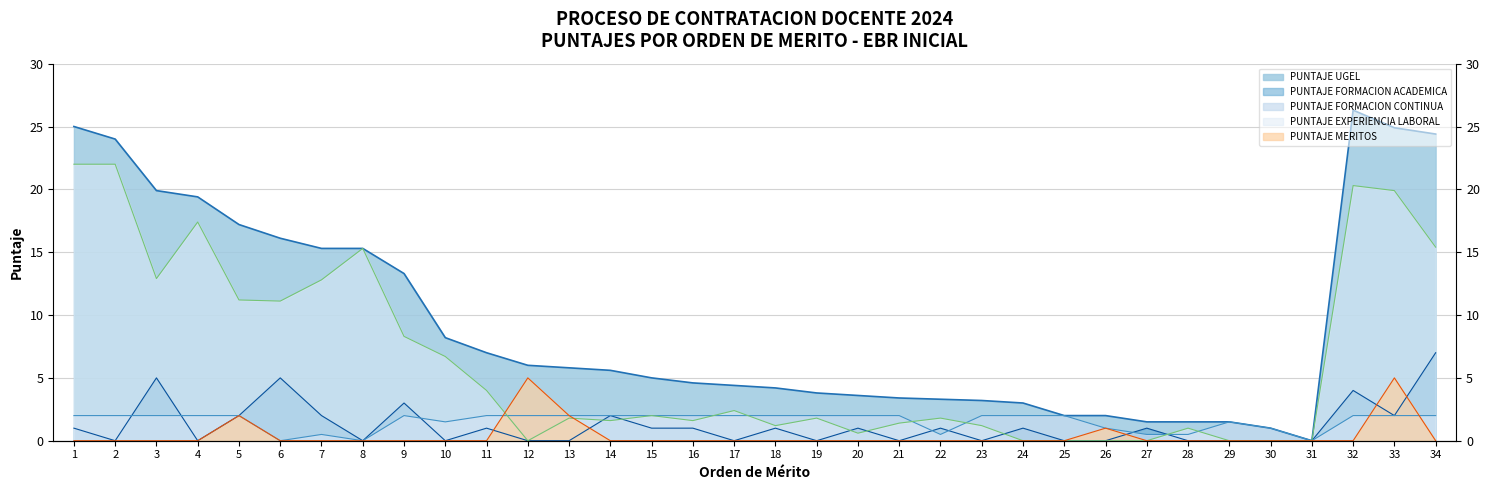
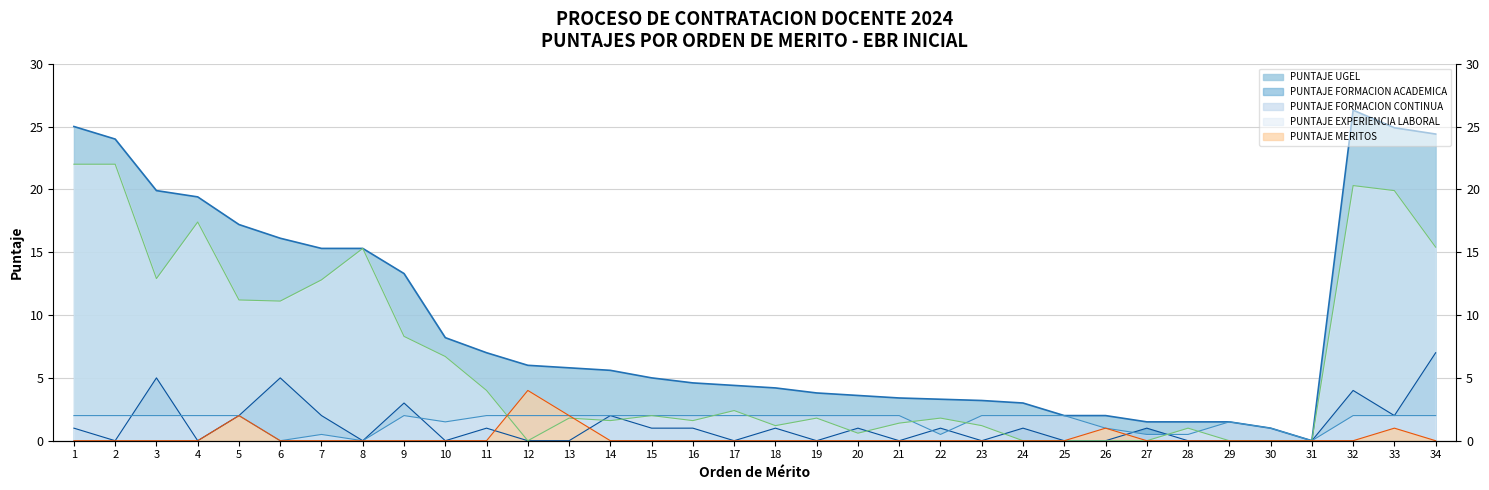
PUNTAJE MERITOS, 12: 5 -> 4
PUNTAJE MERITOS, 33: 5 -> 1
